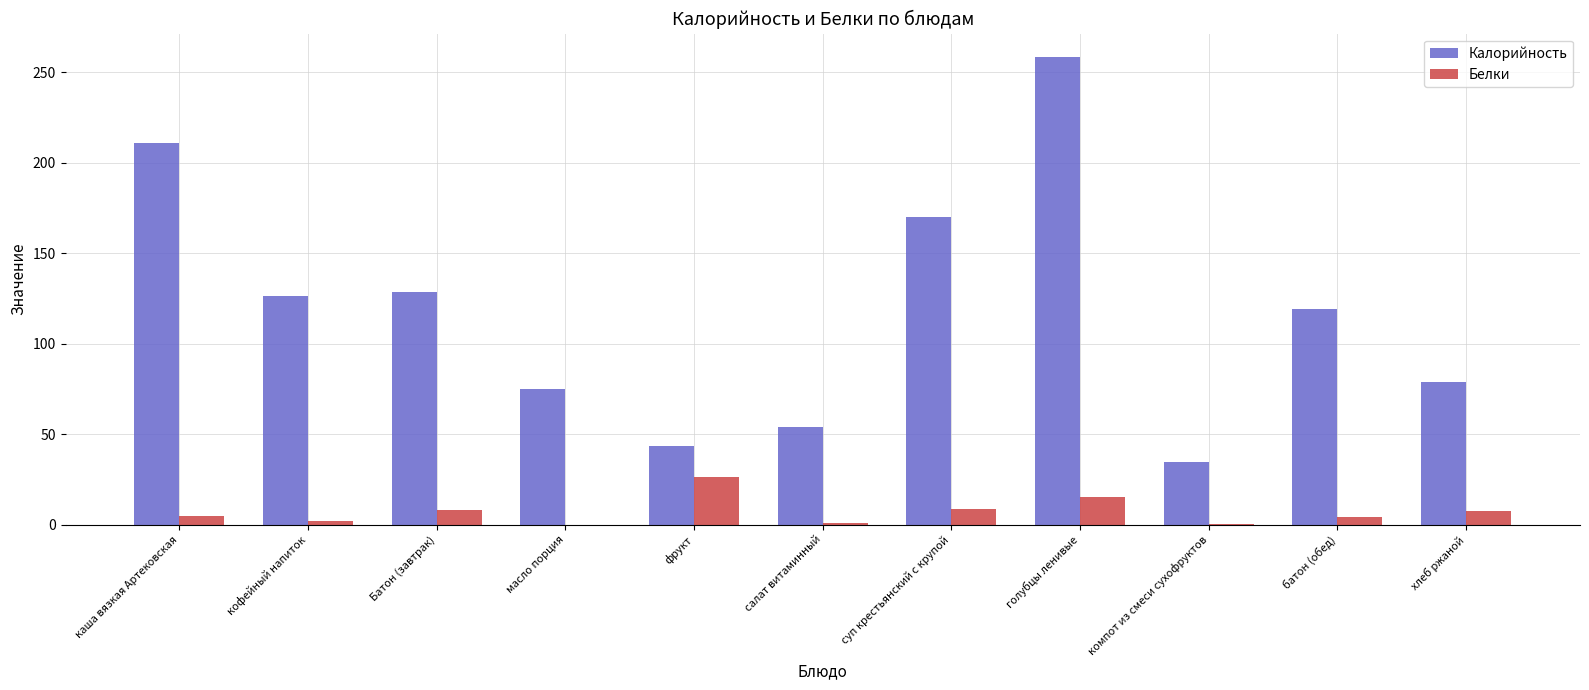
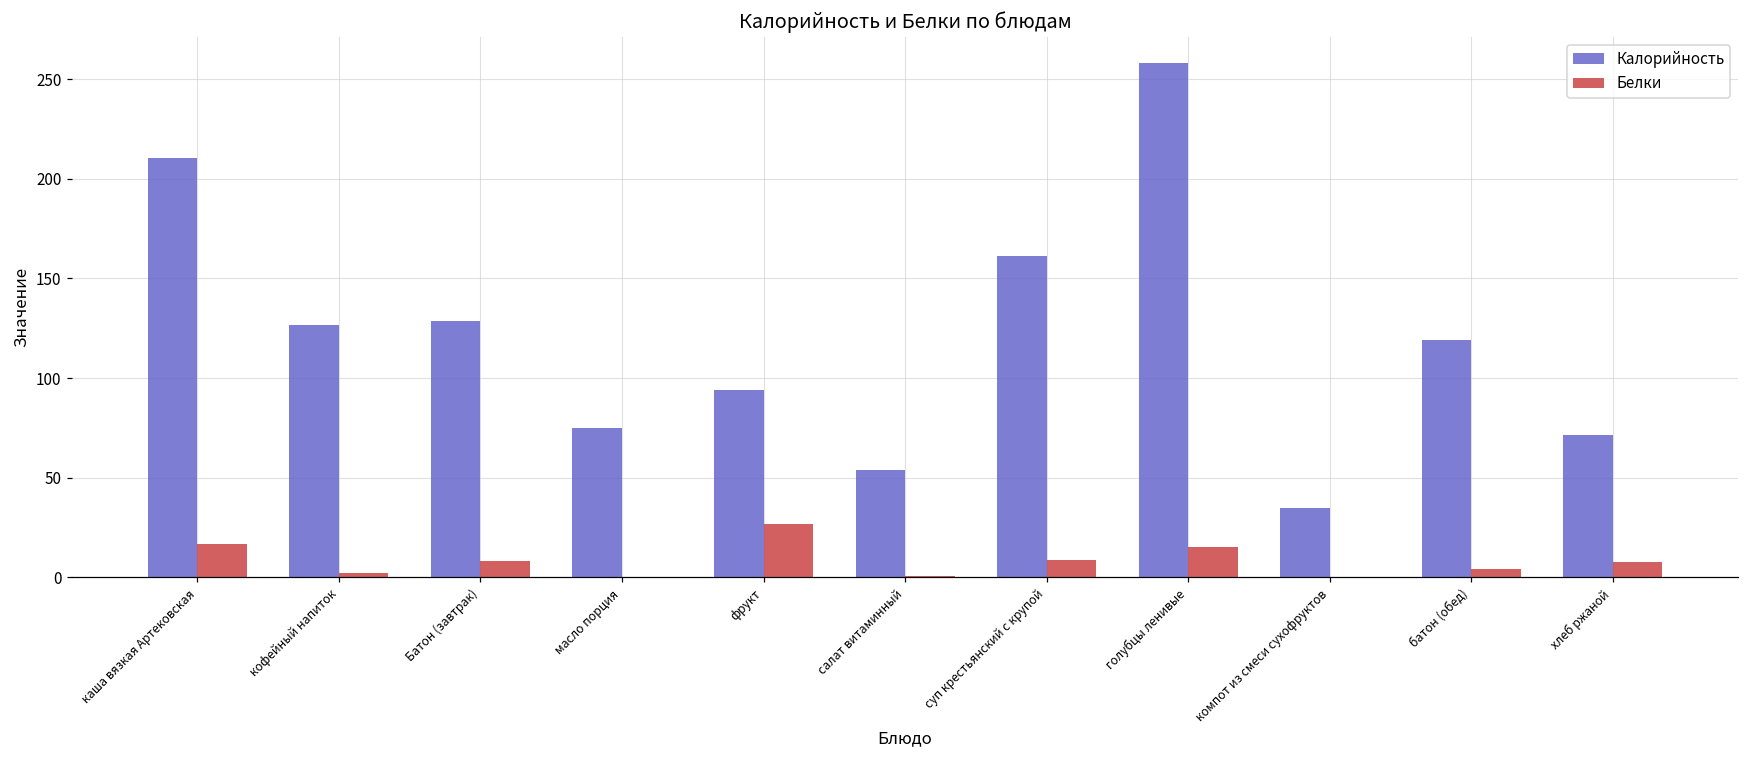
Белки, каша вязкая Артековская: 5 -> 17
Калорийность, фрукт: 43 -> 94
Калорийность, суп крестьянский с крупой: 170 -> 161
Калорийность, хлеб ржаной: 79 -> 72
